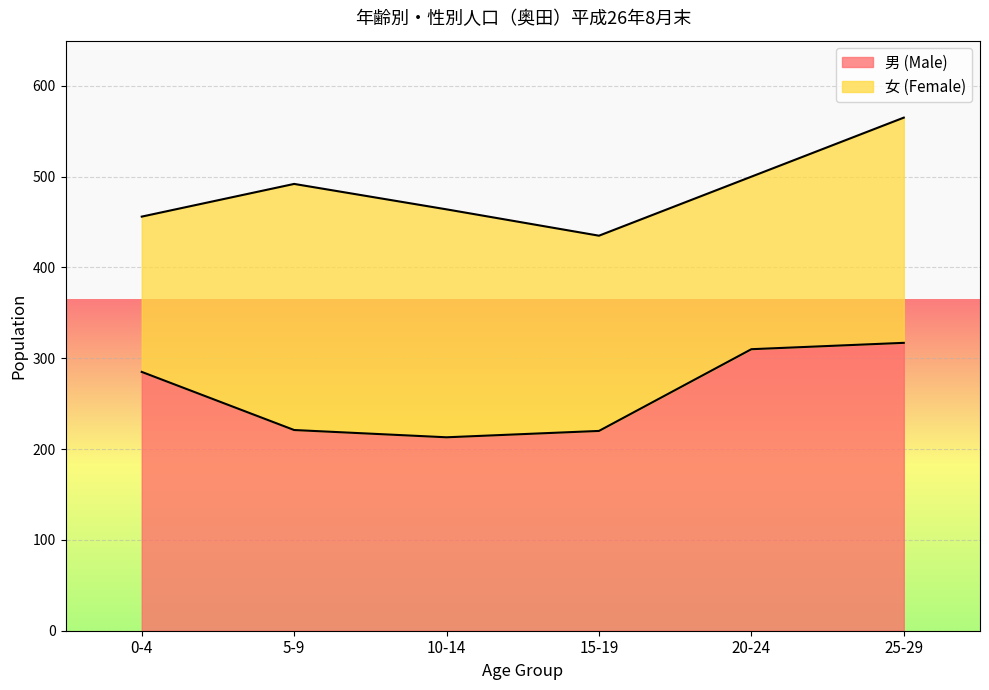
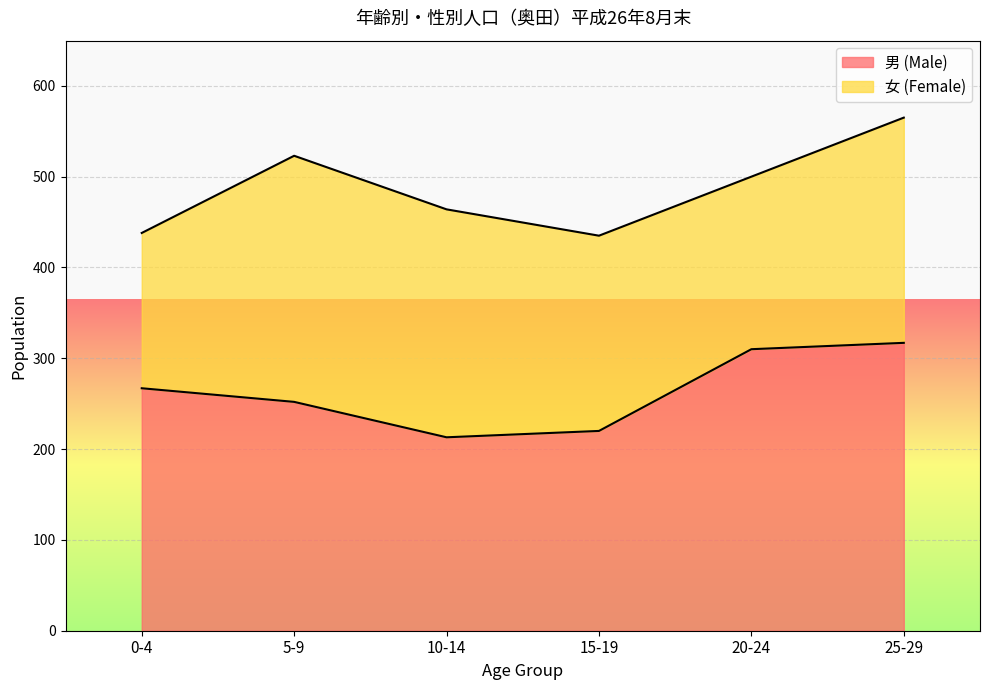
男 (Male), 0-4: 290 -> 270
男 (Male), 5-9: 220 -> 250
